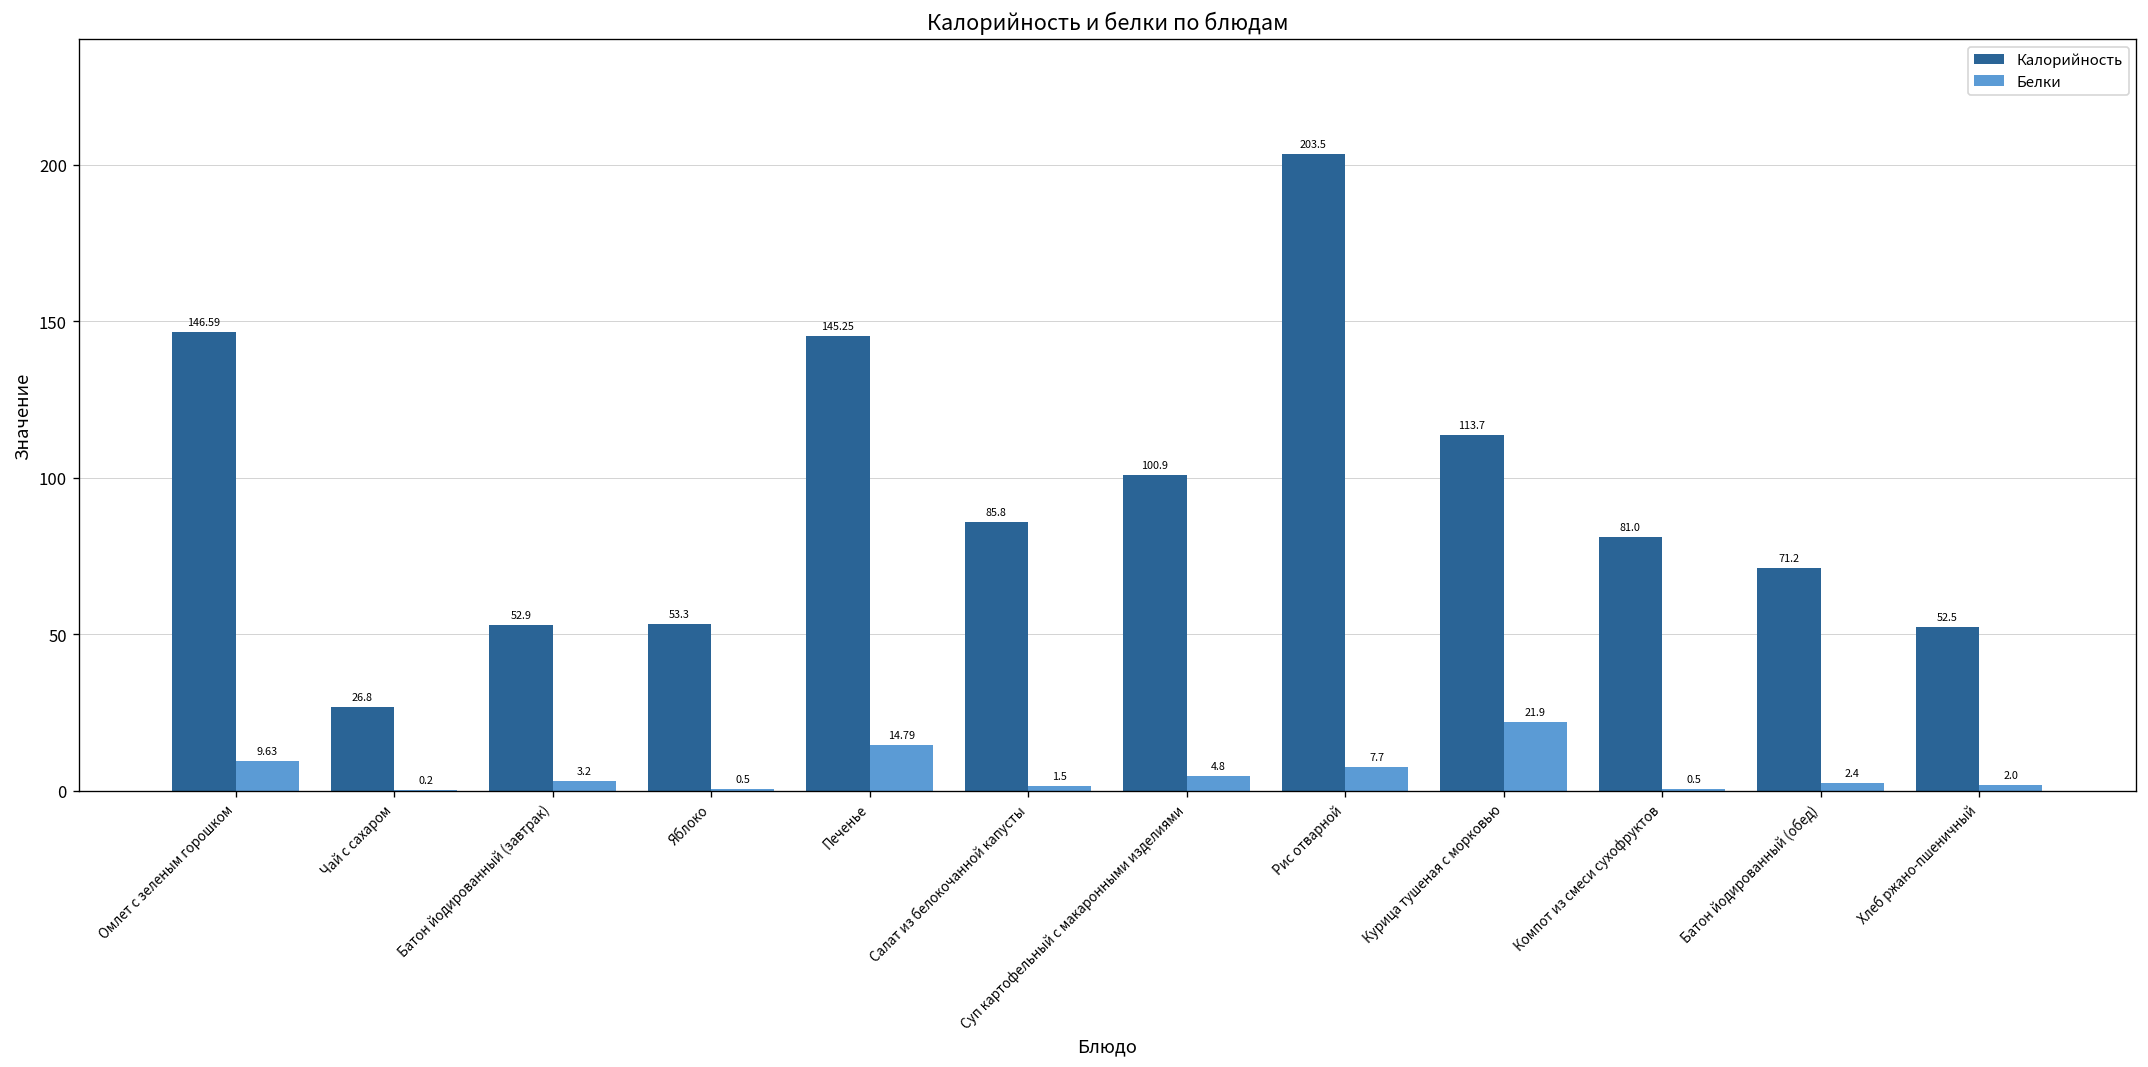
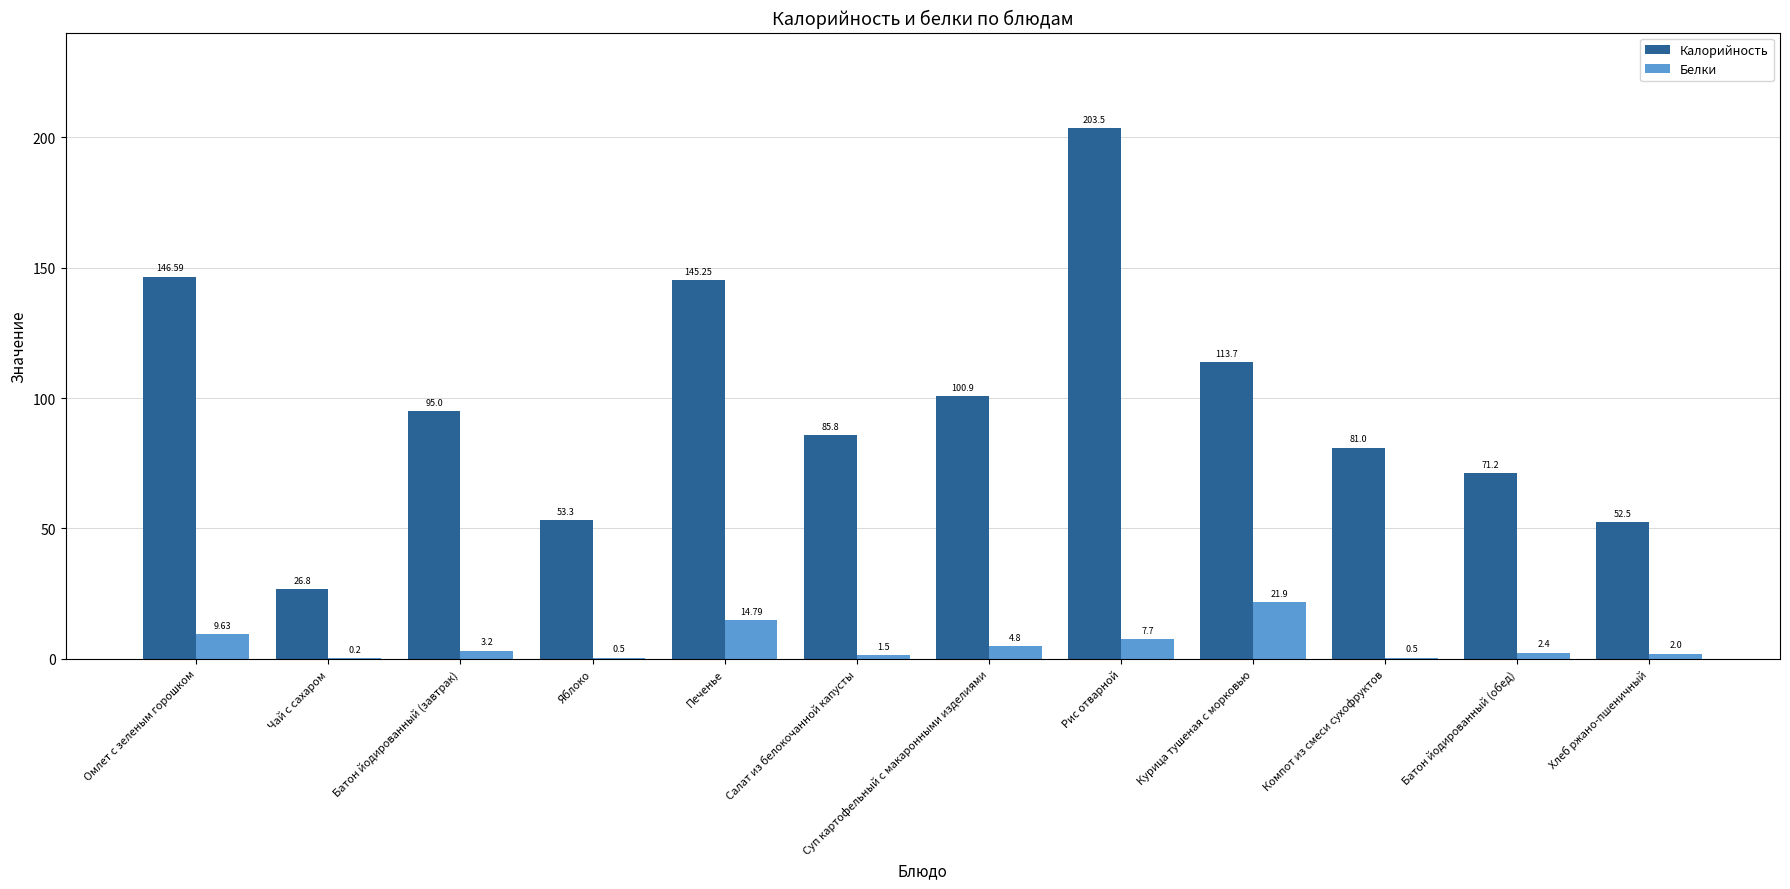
Калорийность, Батон йодированный (завтрак): 52.9 -> 95.0
